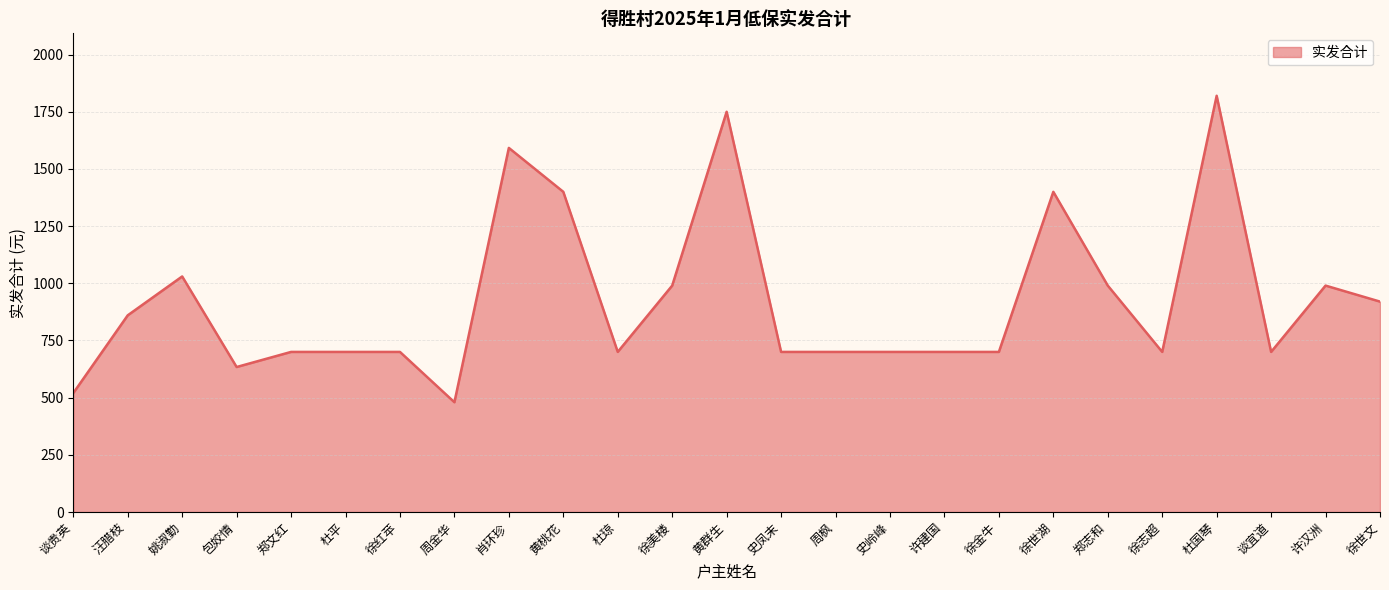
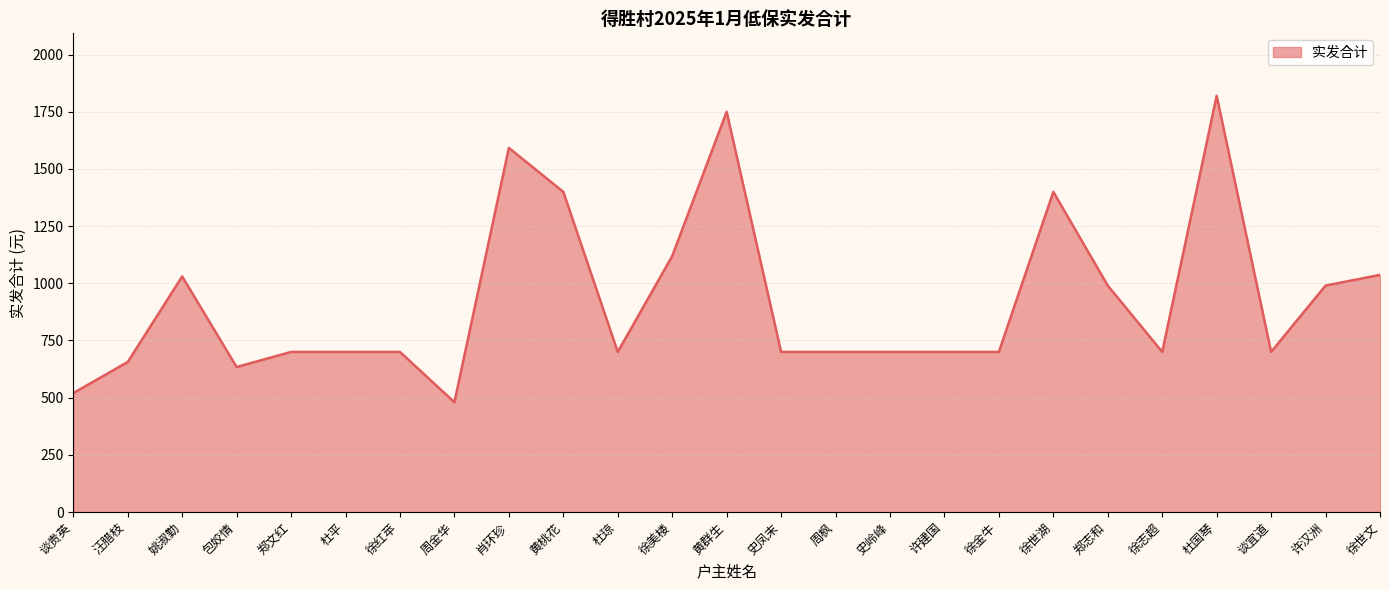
汪腊枝: 860 -> 660
徐美楼: 990 -> 1120
徐世文: 920 -> 1040
